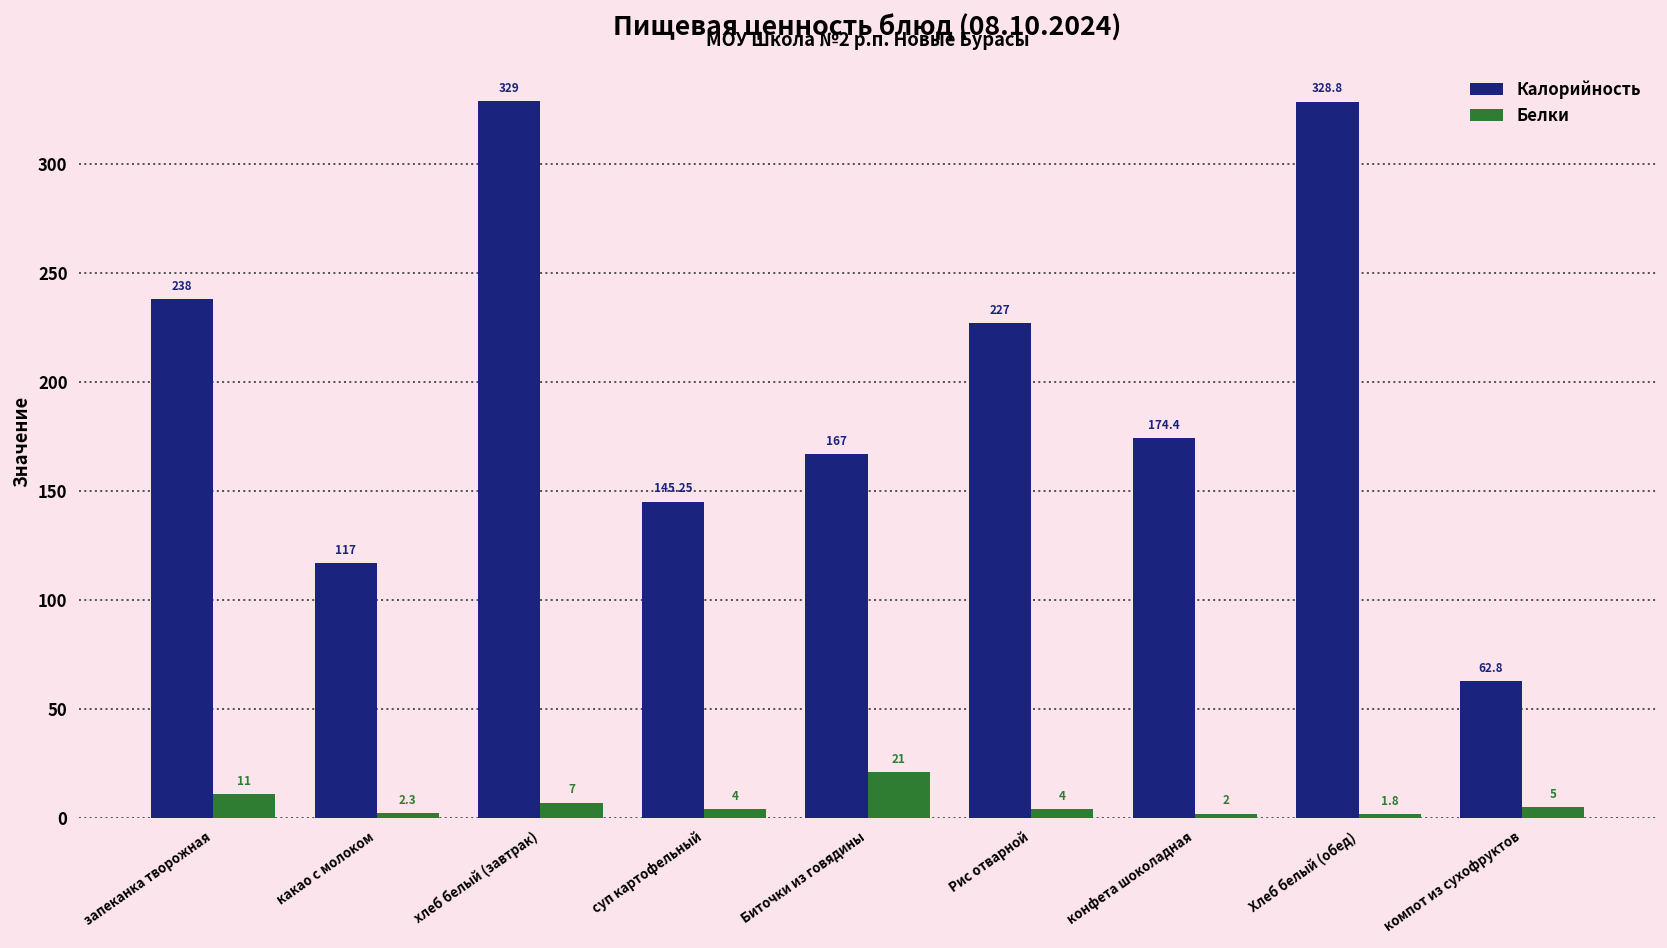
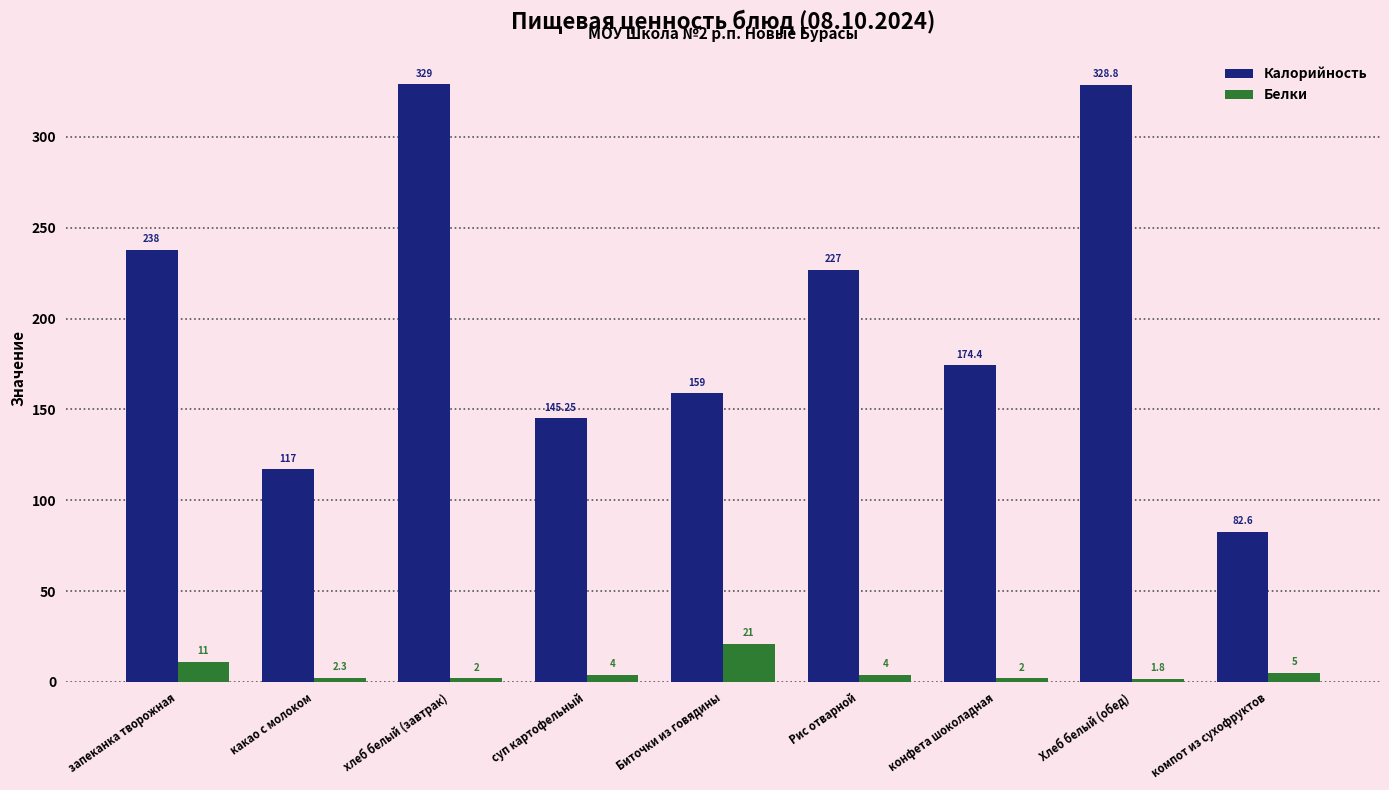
Белки, хлеб белый (завтрак): 7 -> 2
Калорийность, Биточки из говядины: 167 -> 159
Калорийность, компот из сухофруктов: 62.8 -> 82.6
